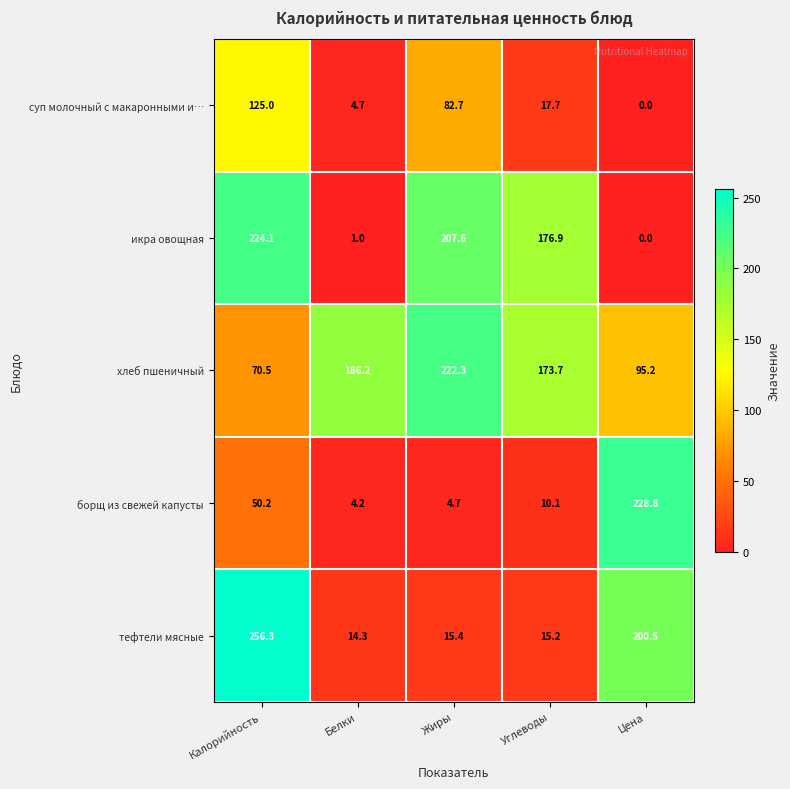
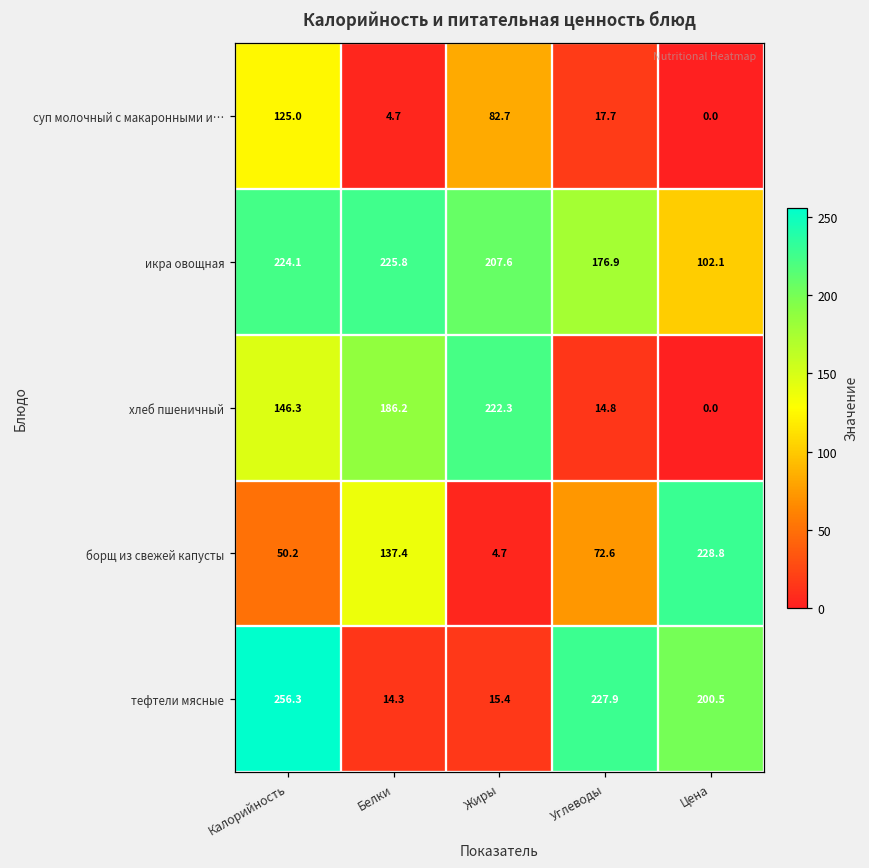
икра овощная, Белки: 1.0 -> 225.8
икра овощная, Цена: 0.0 -> 102.1
хлеб пшеничный, Калорийность: 70.5 -> 146.3
хлеб пшеничный, Углеводы: 173.7 -> 14.8
хлеб пшеничный, Цена: 95.2 -> 0.0
борщ из свежей капусты, Белки: 4.2 -> 137.4
борщ из свежей капусты, Углеводы: 10.1 -> 72.6
тефтели мясные, Углеводы: 15.2 -> 227.9
